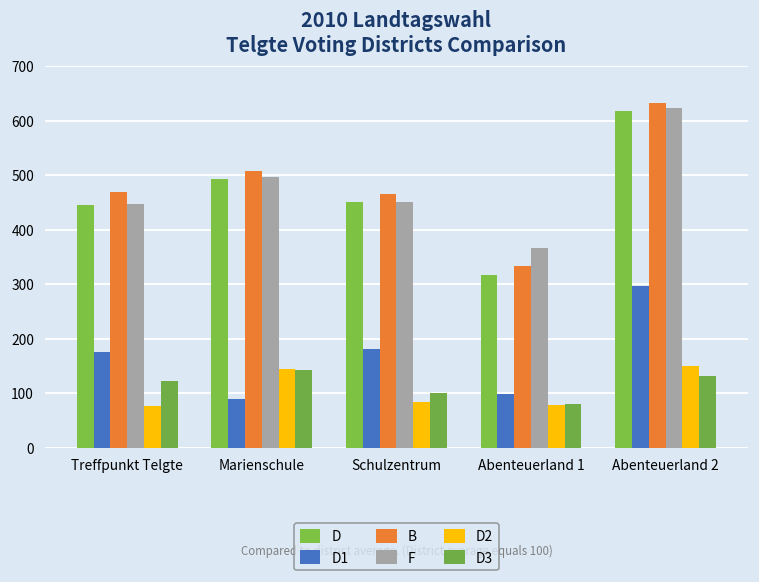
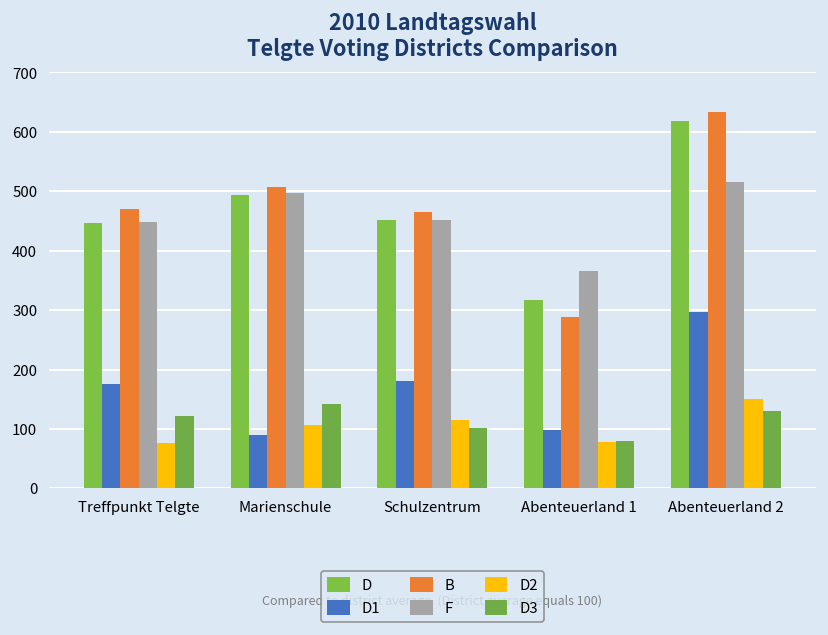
D2, Marienschule: 140 -> 110
D2, Schulzentrum: 80 -> 120
B, Abenteuerland 1: 330 -> 290
F, Abenteuerland 2: 620 -> 520
